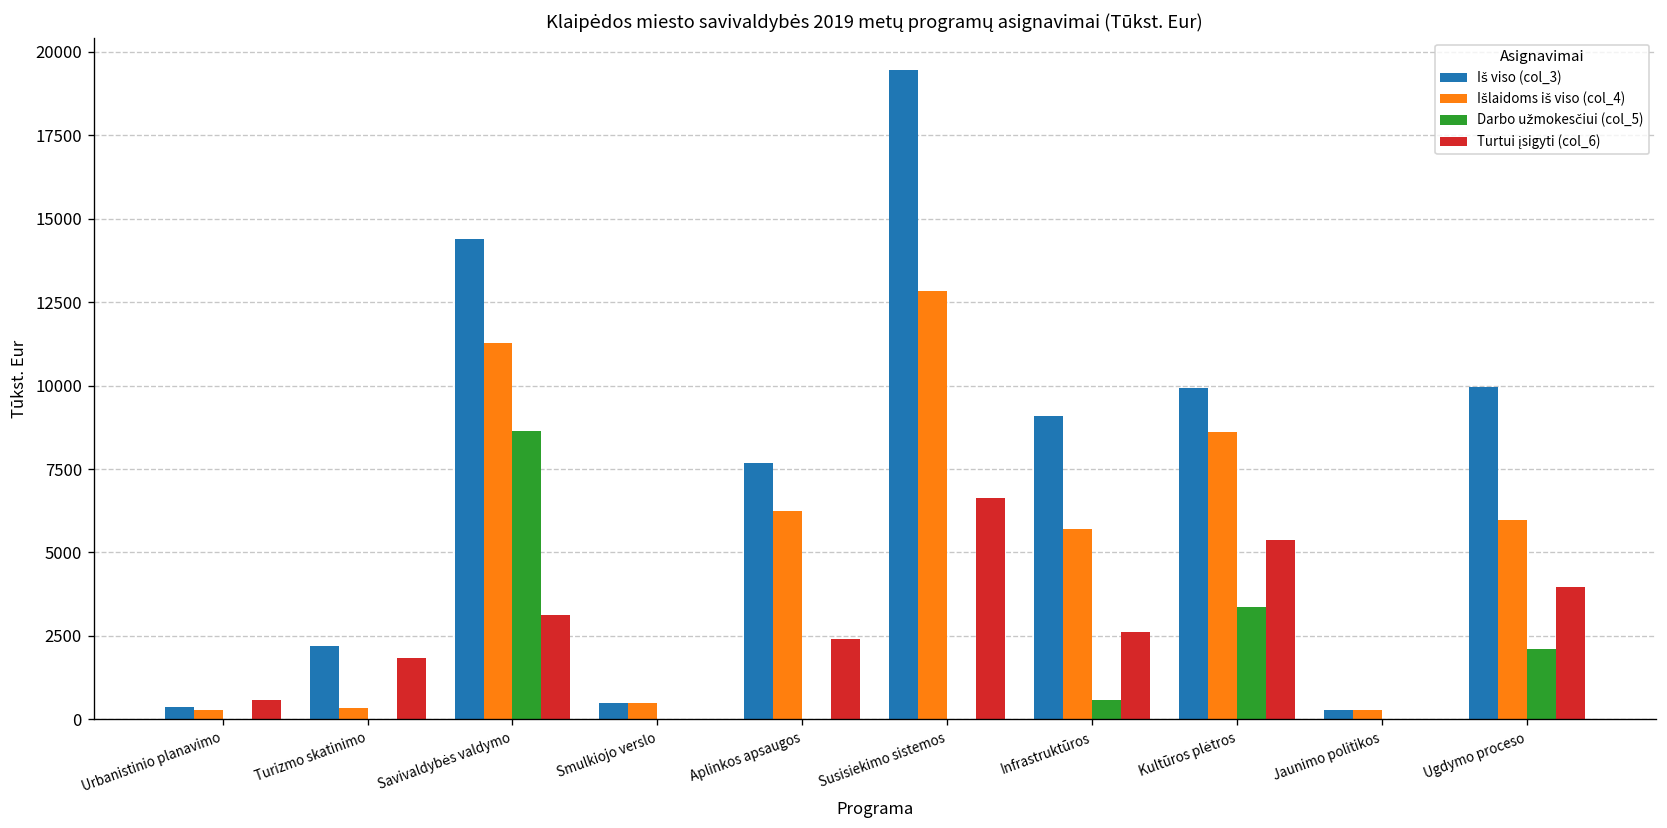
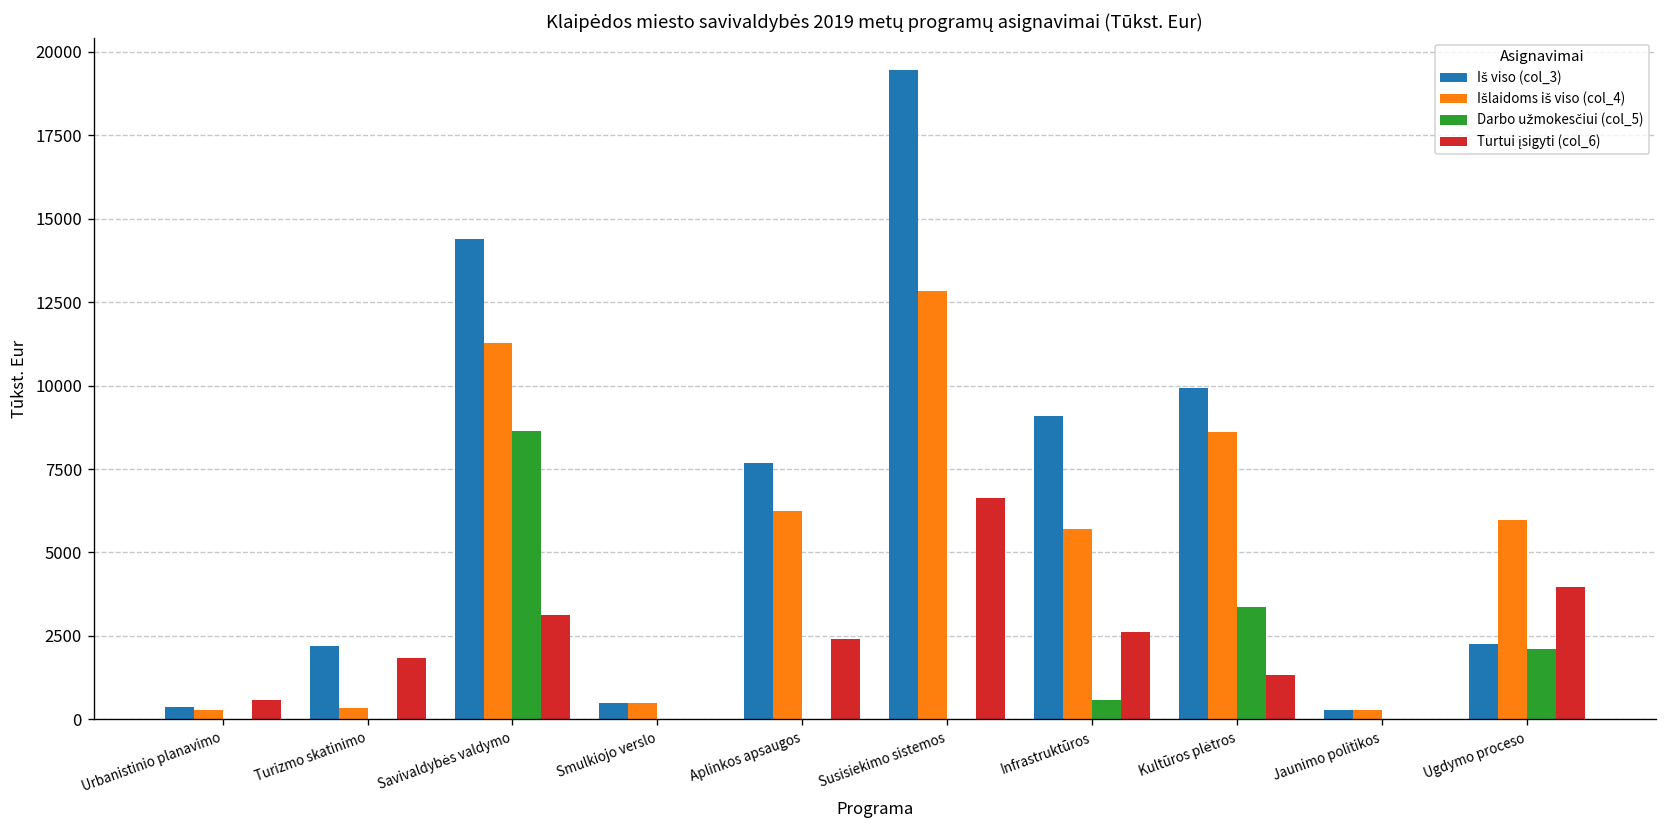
Turtui įsigyti (col_6), Kultūros plėtros: 5400 -> 1300
Iš viso (col_3), Ugdymo proceso: 10000 -> 2300
